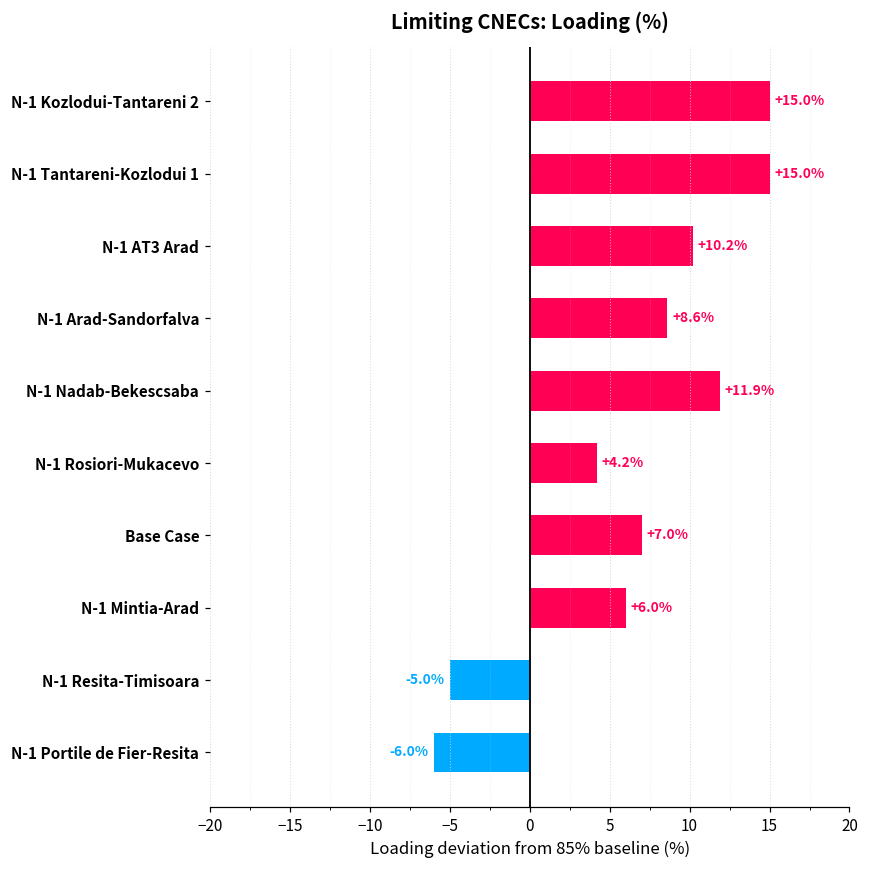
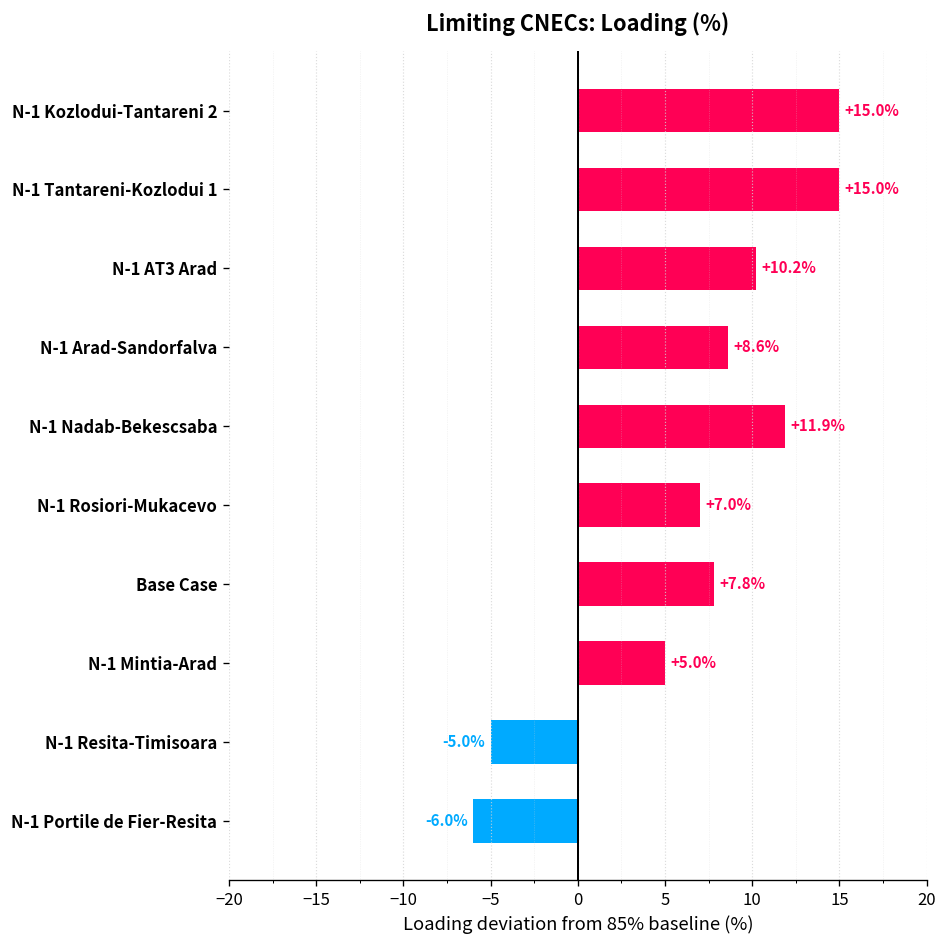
N-1 Rosiori-Mukacevo: +4.2% -> +7.0%
Base Case: +7.0% -> +7.8%
N-1 Mintia-Arad: +6.0% -> +5.0%
